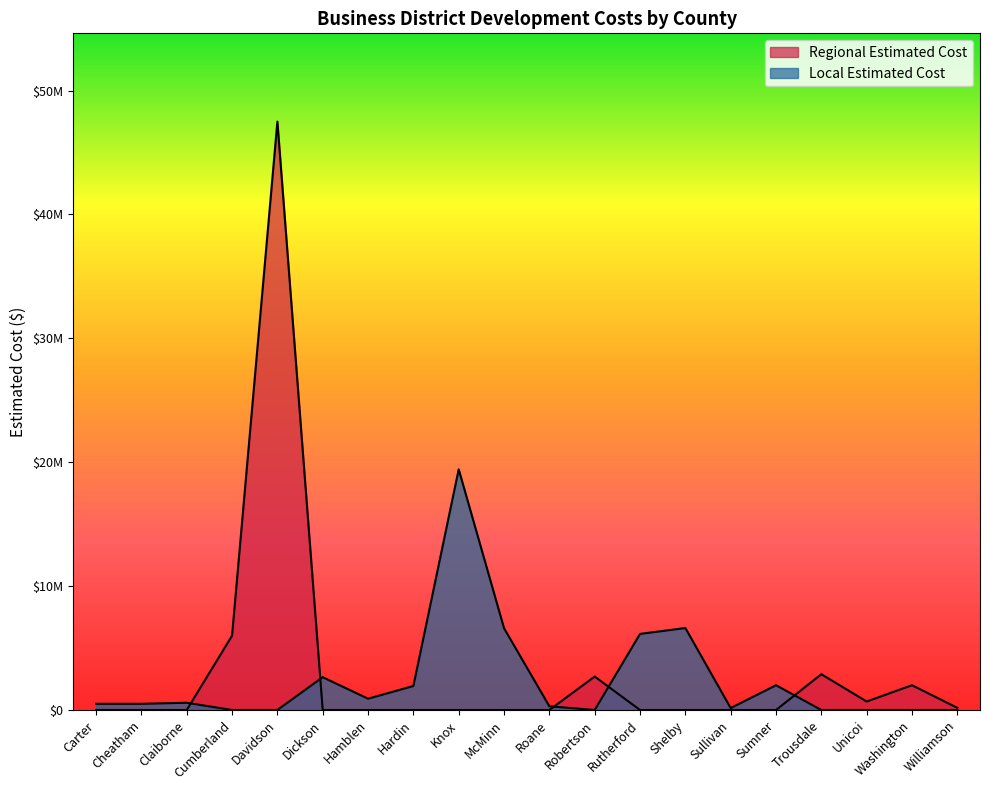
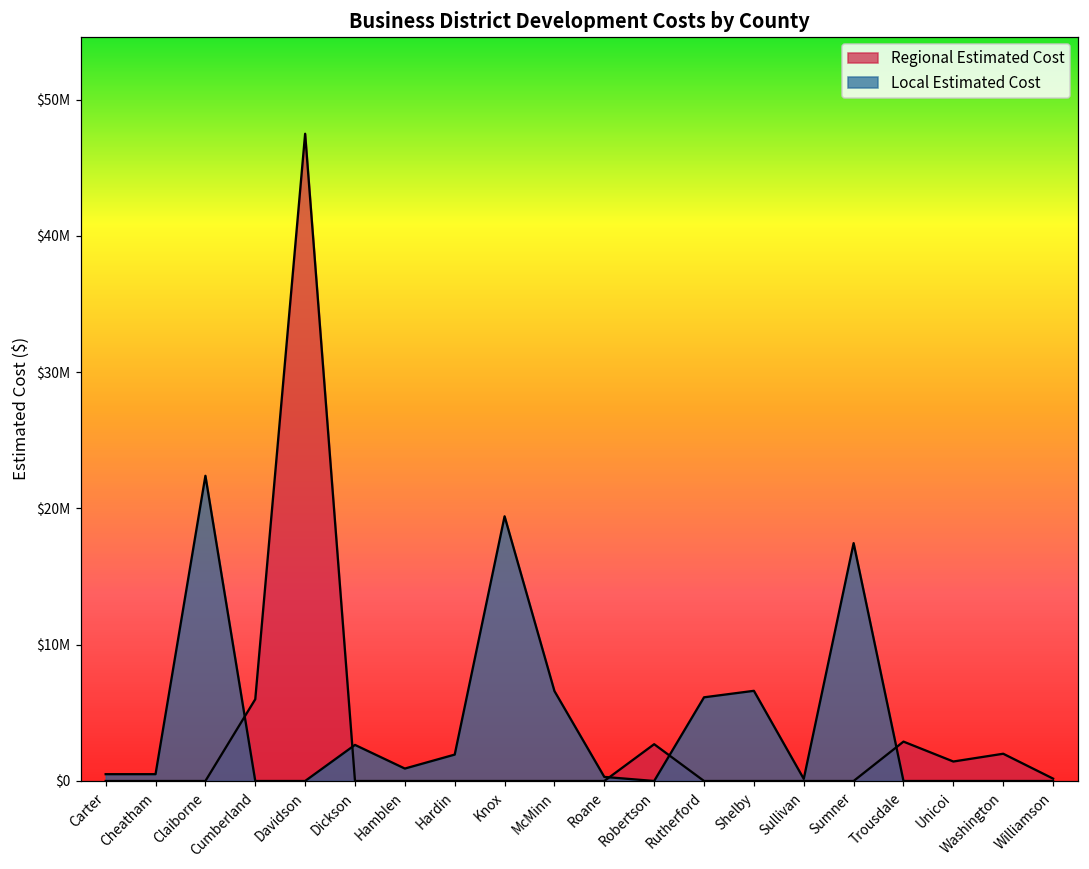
Local Estimated Cost, Claiborne: $600000 -> $22400000
Local Estimated Cost, Sumner: $2000000 -> $17500000
Regional Estimated Cost, Unicoi: $700000 -> $1400000
